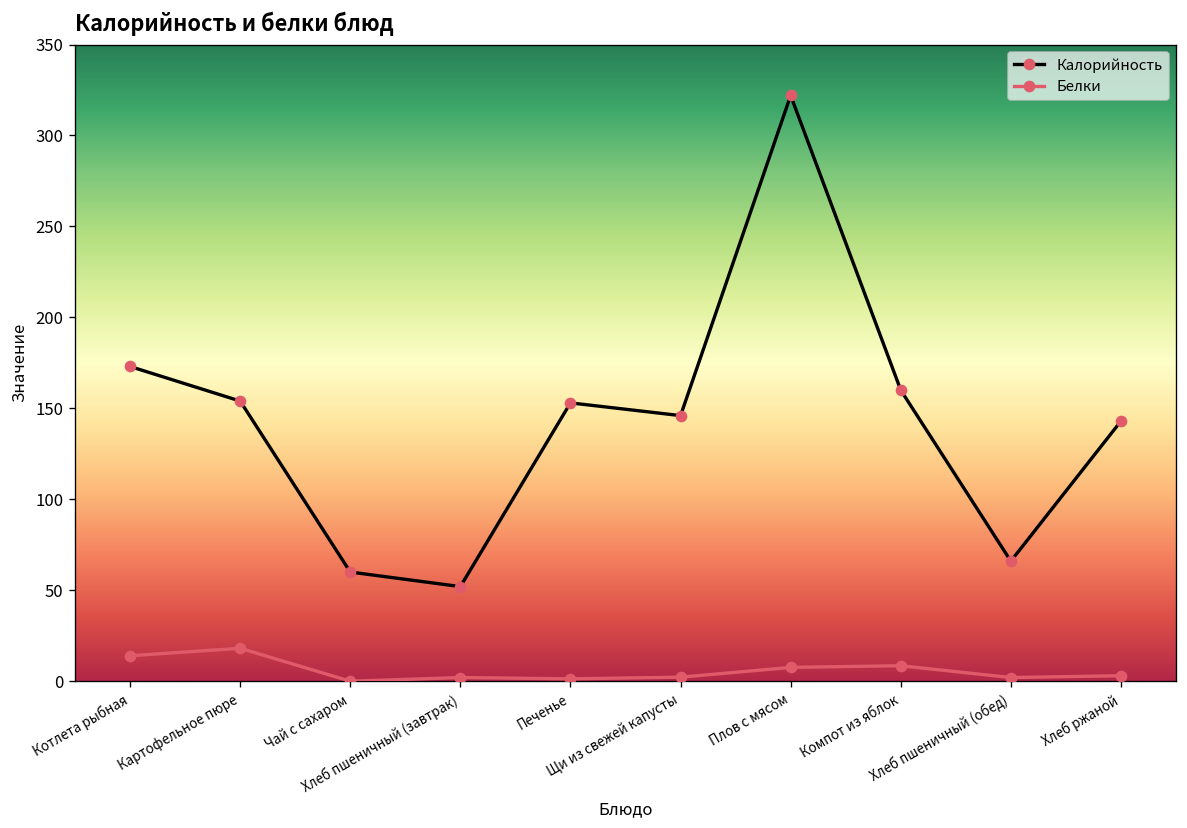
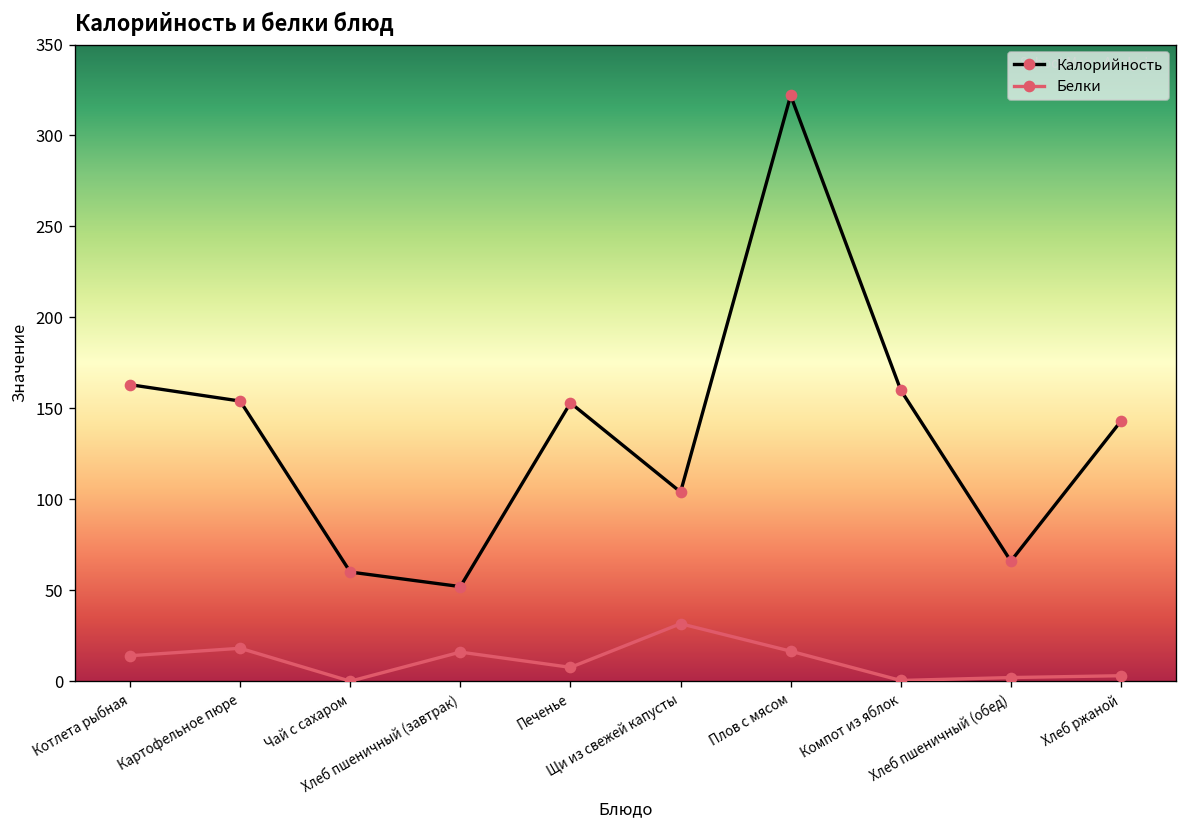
Калорийность, Котлета рыбная: 173 -> 163
Белки, Хлеб пшеничный (завтрак): 2 -> 16
Белки, Печенье: 1 -> 8
Калорийность, Щи из свежей капусты: 146 -> 104
Белки, Щи из свежей капусты: 2 -> 32
Белки, Плов с мясом: 8 -> 17
Белки, Компот из яблок: 9 -> 0
